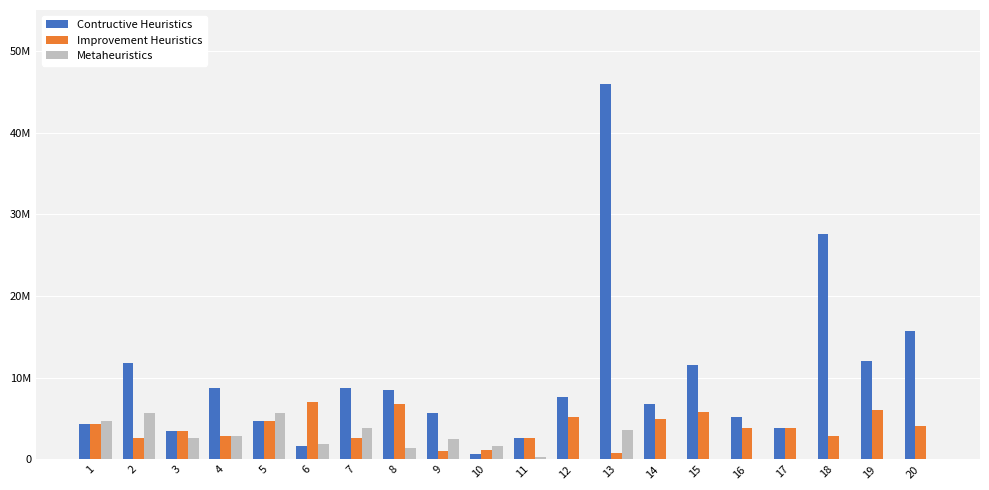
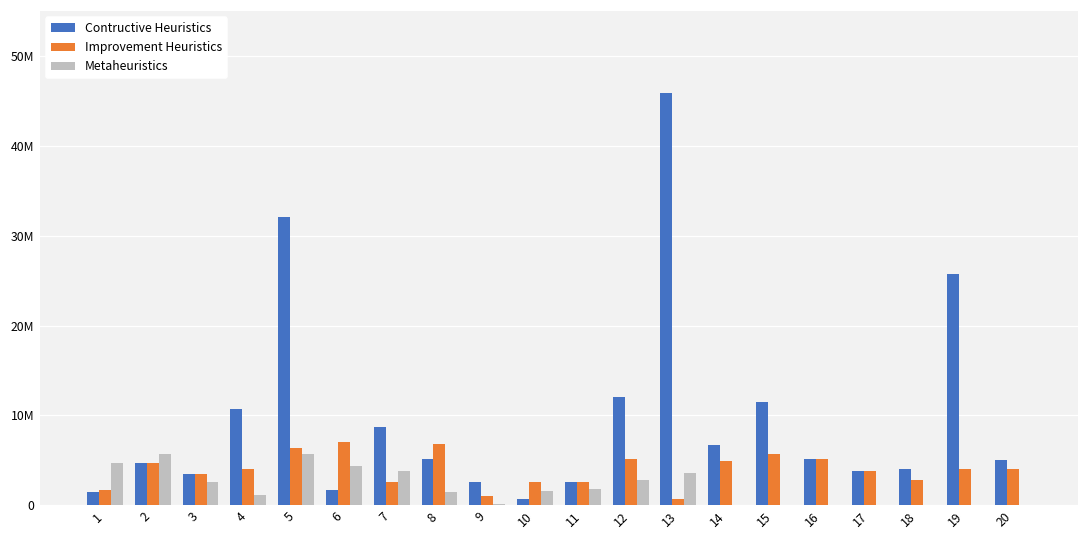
Contructive Heuristics, 1: 4000000 -> 1000000
Improvement Heuristics, 1: 4000000 -> 2000000
Contructive Heuristics, 2: 12000000 -> 5000000
Improvement Heuristics, 2: 3000000 -> 5000000
Contructive Heuristics, 4: 9000000 -> 11000000
Improvement Heuristics, 4: 3000000 -> 4000000
Metaheuristics, 4: 3000000 -> 1000000
Contructive Heuristics, 5: 5000000 -> 32000000
Improvement Heuristics, 5: 5000000 -> 6000000
Metaheuristics, 6: 2000000 -> 4000000
Contructive Heuristics, 8: 8000000 -> 5000000
Contructive Heuristics, 9: 6000000 -> 3000000
Metaheuristics, 9: 2000000 -> 0
Improvement Heuristics, 10: 1000000 -> 3000000
Metaheuristics, 11: 0 -> 2000000
Contructive Heuristics, 12: 8000000 -> 12000000
Metaheuristics, 12: 0 -> 3000000
Improvement Heuristics, 16: 4000000 -> 5000000
Contructive Heuristics, 18: 28000000 -> 4000000
Contructive Heuristics, 19: 12000000 -> 26000000
Improvement Heuristics, 19: 6000000 -> 4000000
Contructive Heuristics, 20: 16000000 -> 5000000
